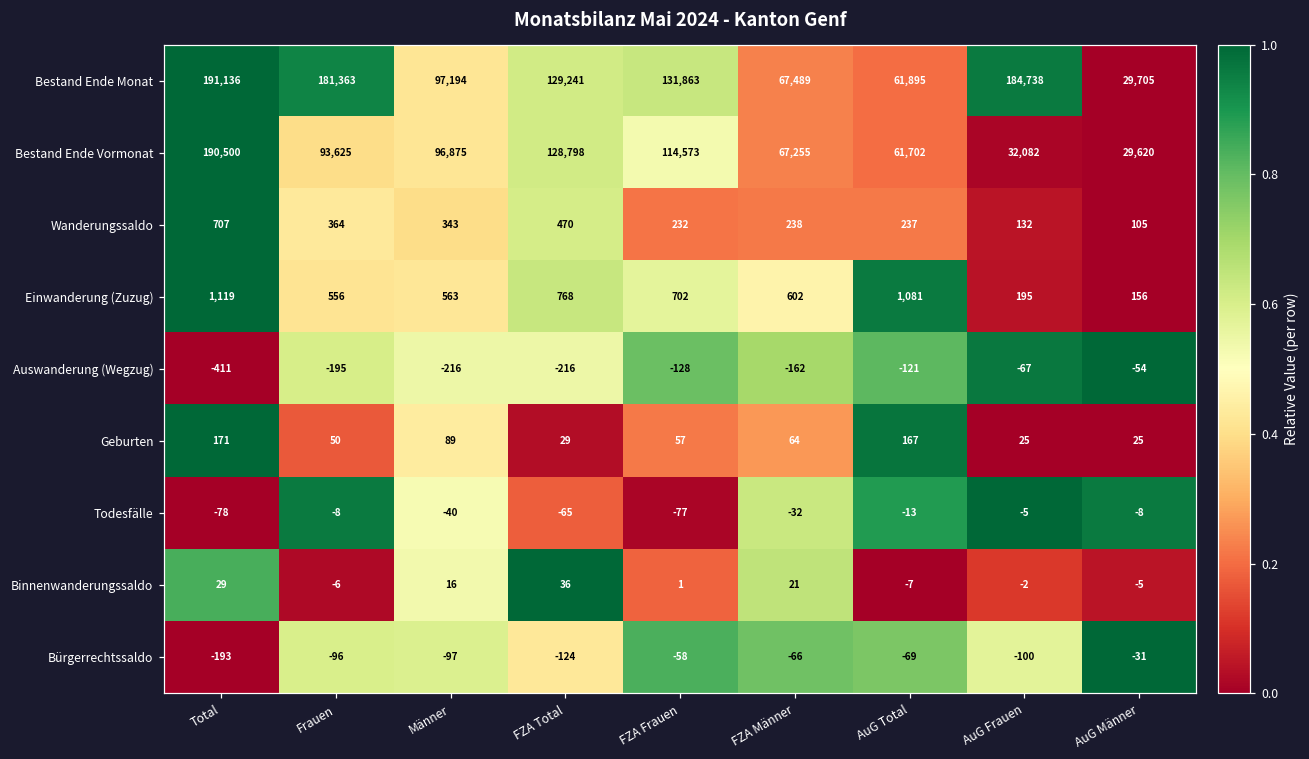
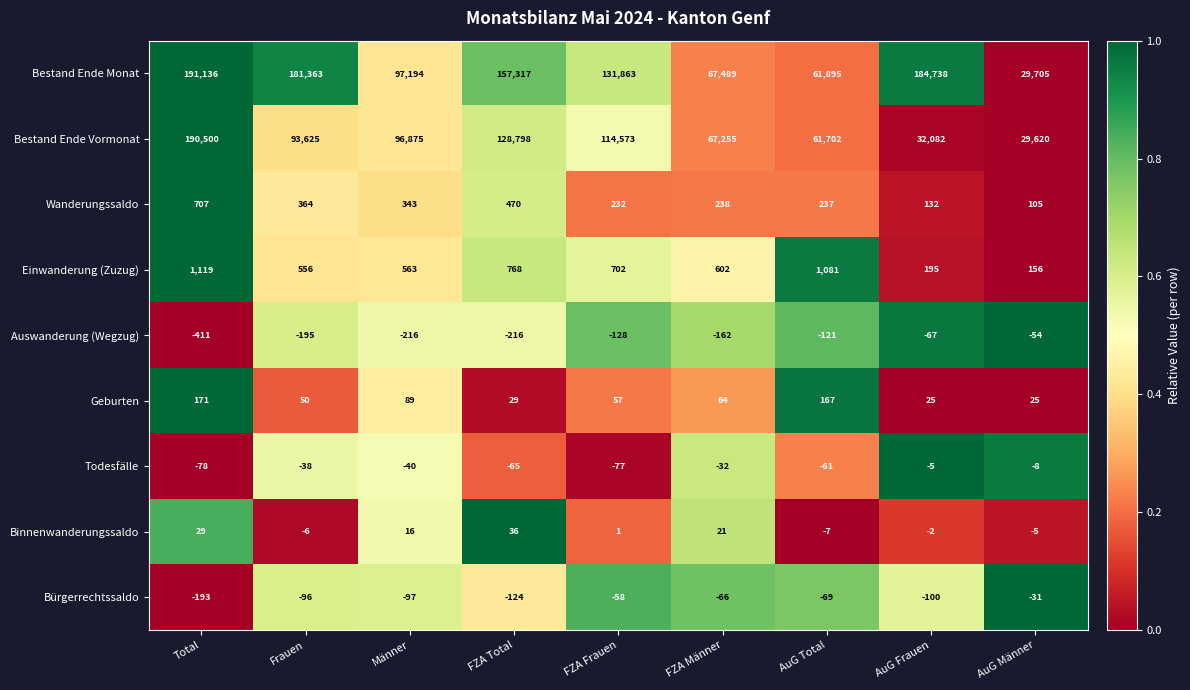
Bestand Ende Monat, FZA Total: 129,241 -> 157,317
Todesfälle, Frauen: -8 -> -38
Todesfälle, AuG Total: -13 -> -61
